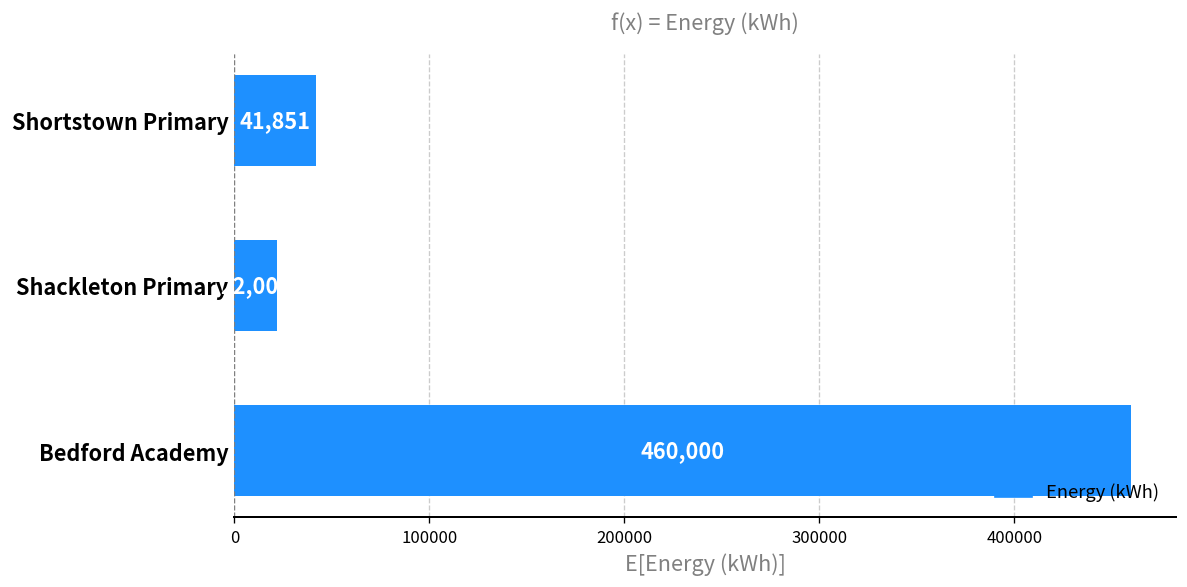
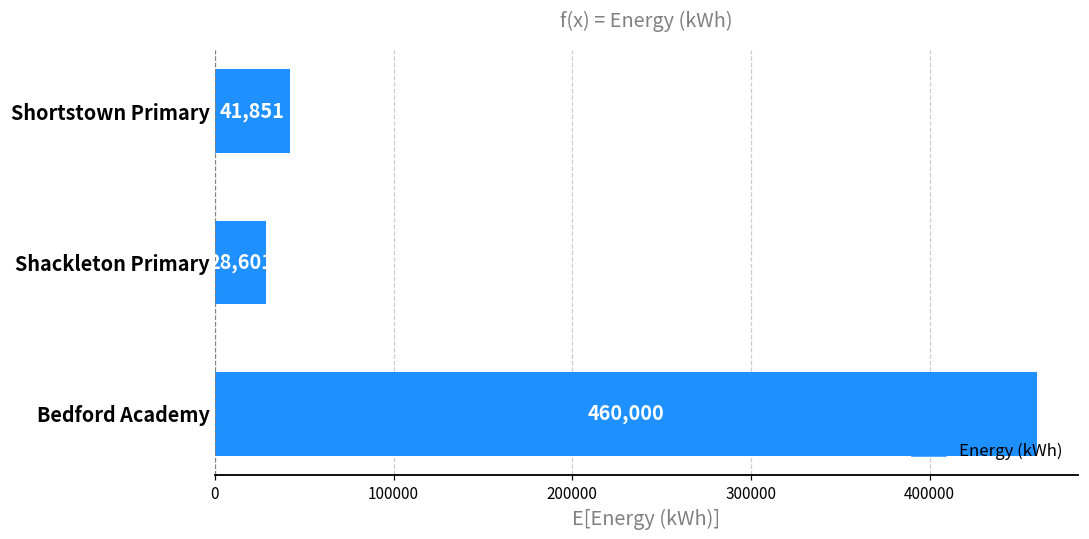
Shackleton Primary: 22,000 -> 28,601
